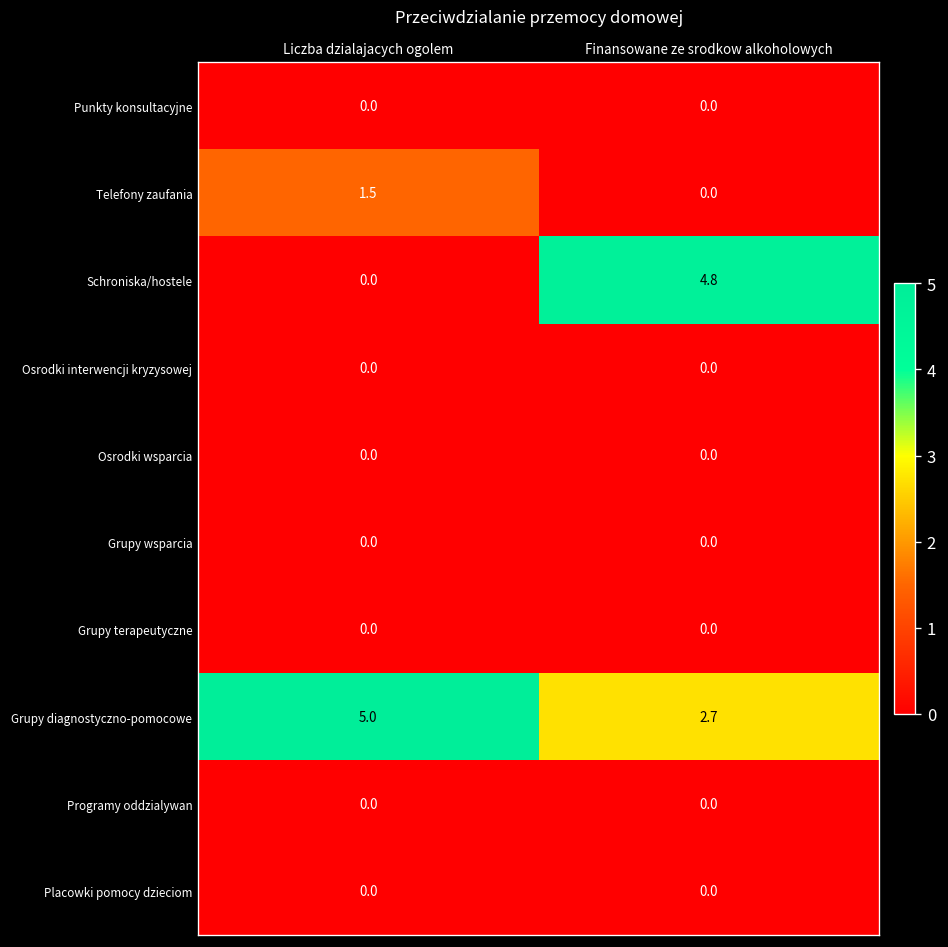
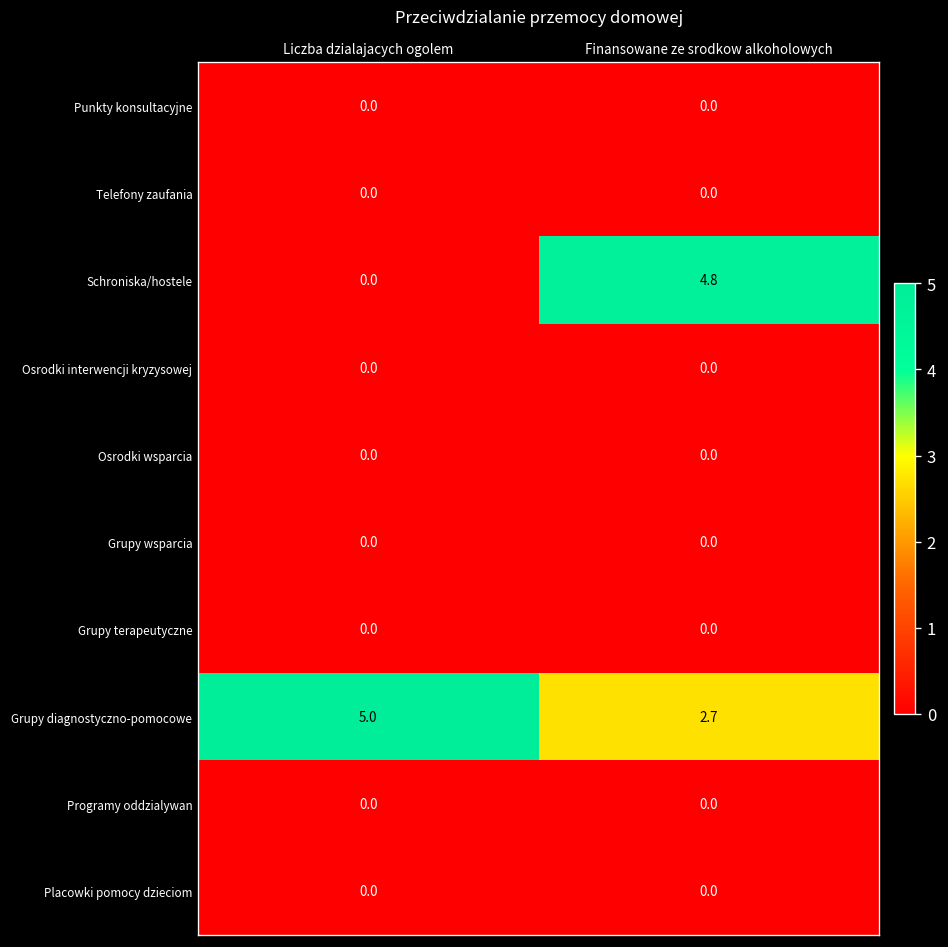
Telefony zaufania, Liczba dzialajacych ogolem: 1.5 -> 0.0
